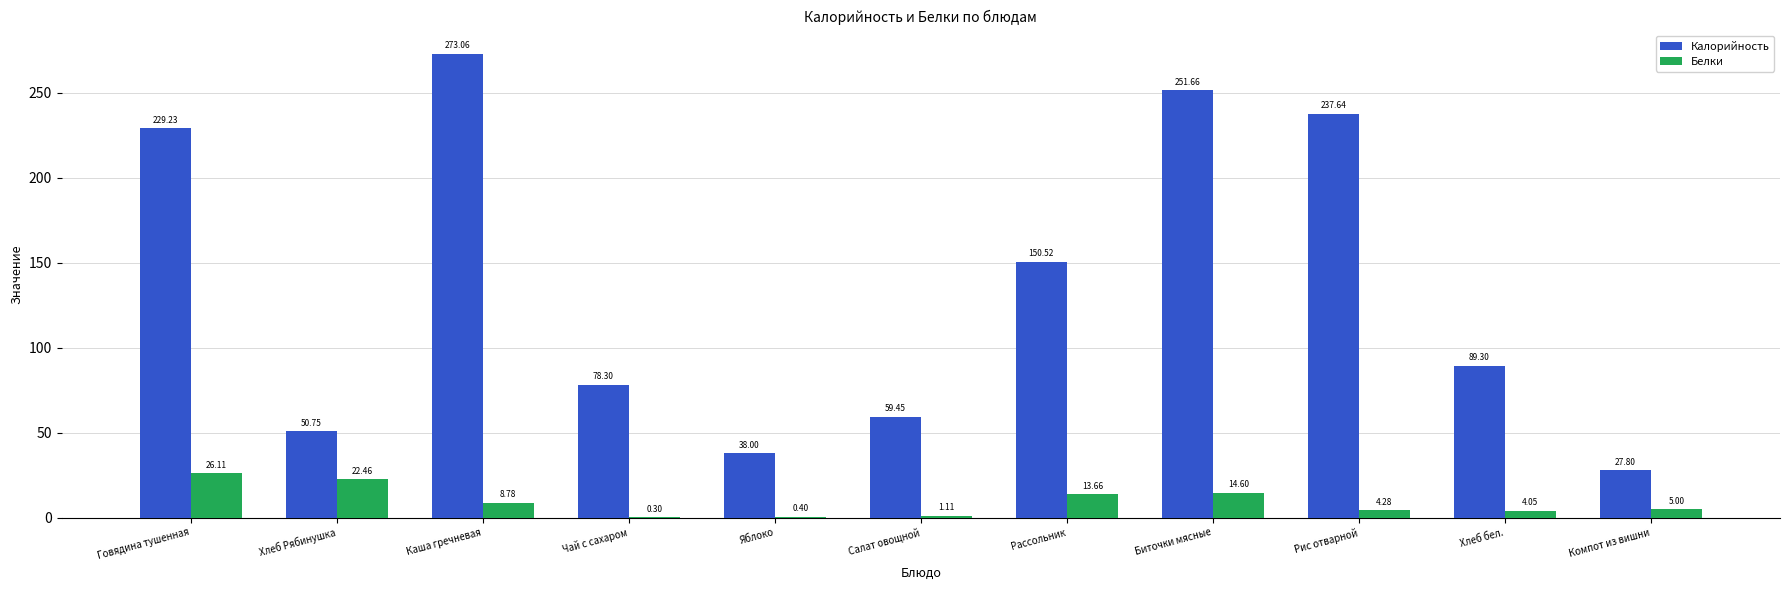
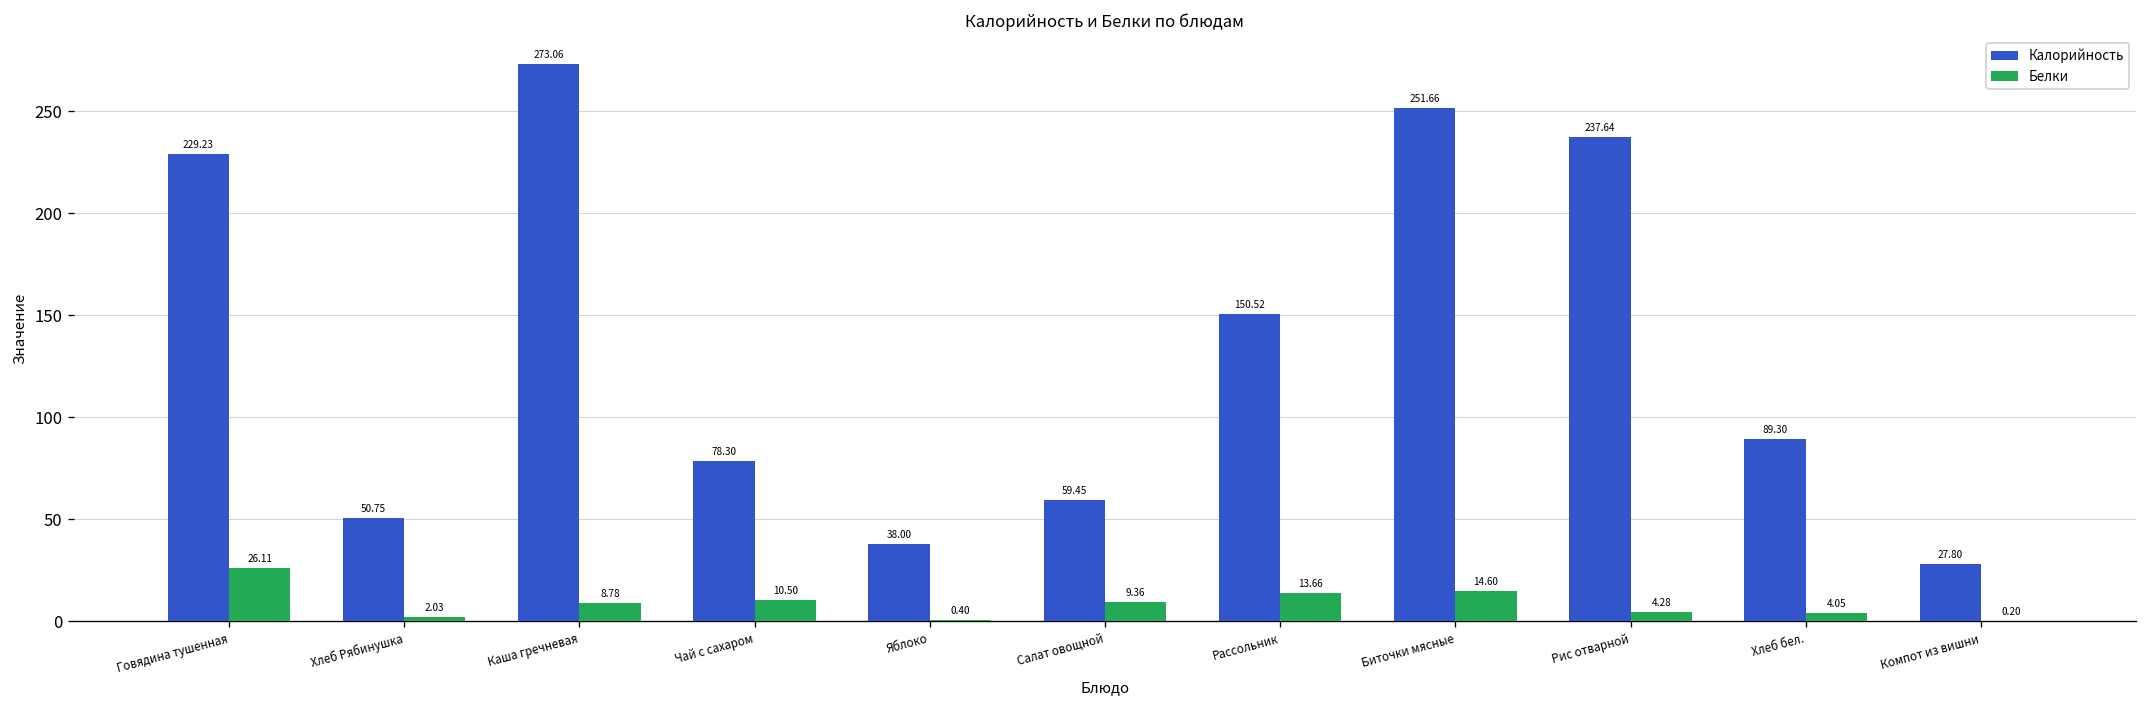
Белки, Хлеб Рябинушка: 22.46 -> 2.03
Белки, Чай с сахаром: 0.30 -> 10.50
Белки, Салат овощной: 1.11 -> 9.36
Белки, Компот из вишни: 5.00 -> 0.20
